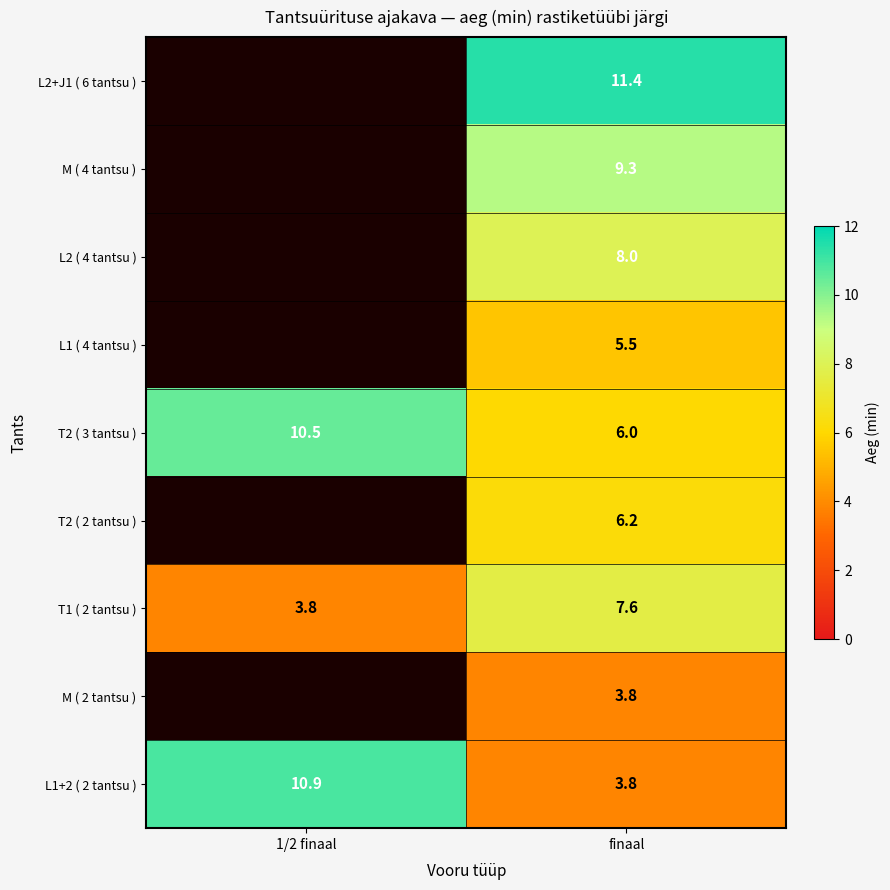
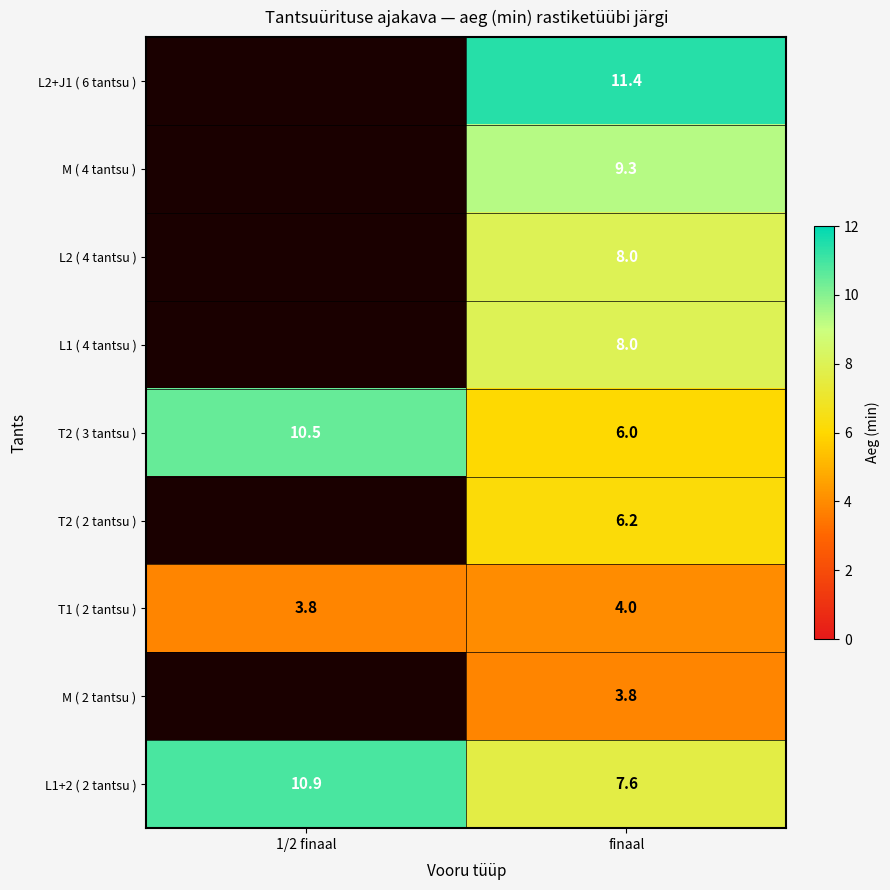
L1 ( 4 tantsu ), finaal: 5.5 -> 8.0
T1 ( 2 tantsu ), finaal: 7.6 -> 4.0
L1+2 ( 2 tantsu ), finaal: 3.8 -> 7.6
